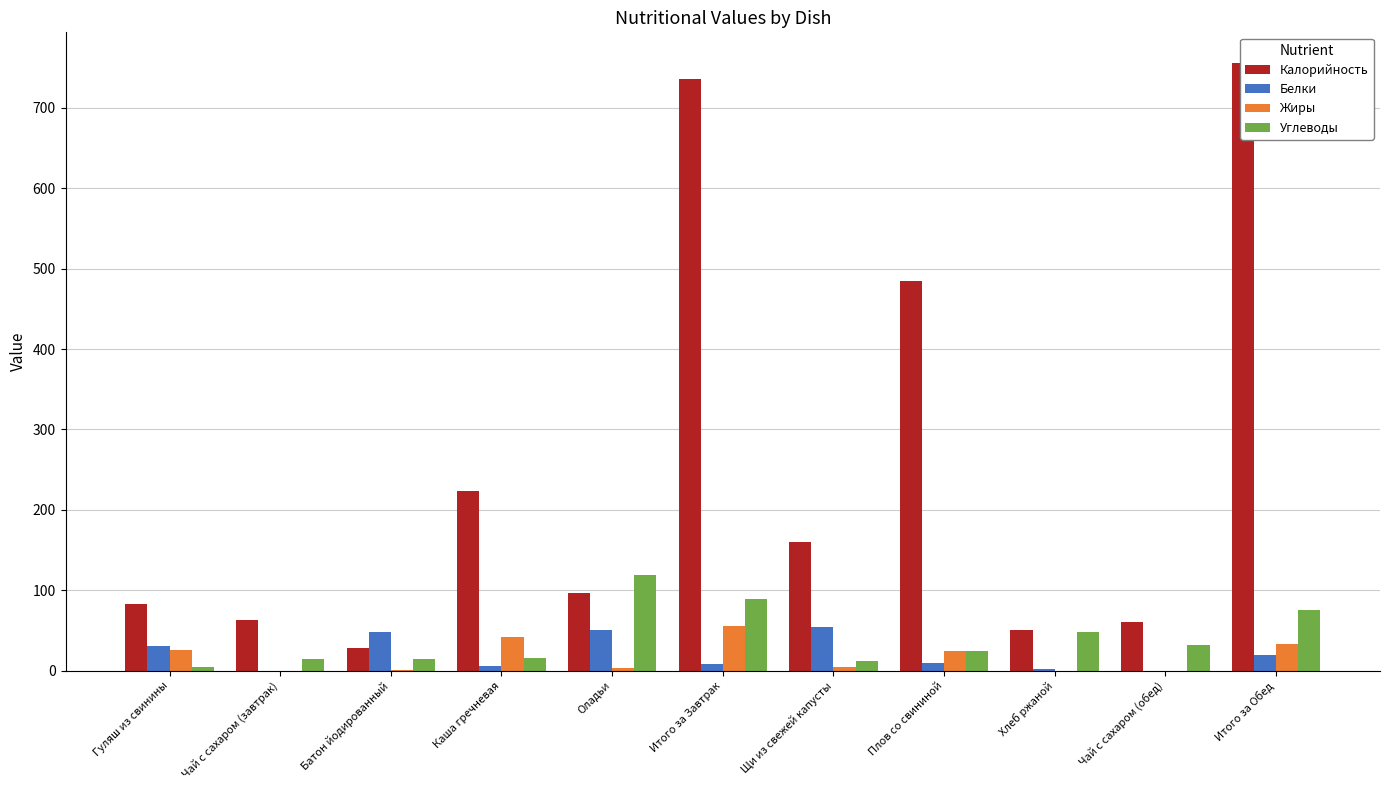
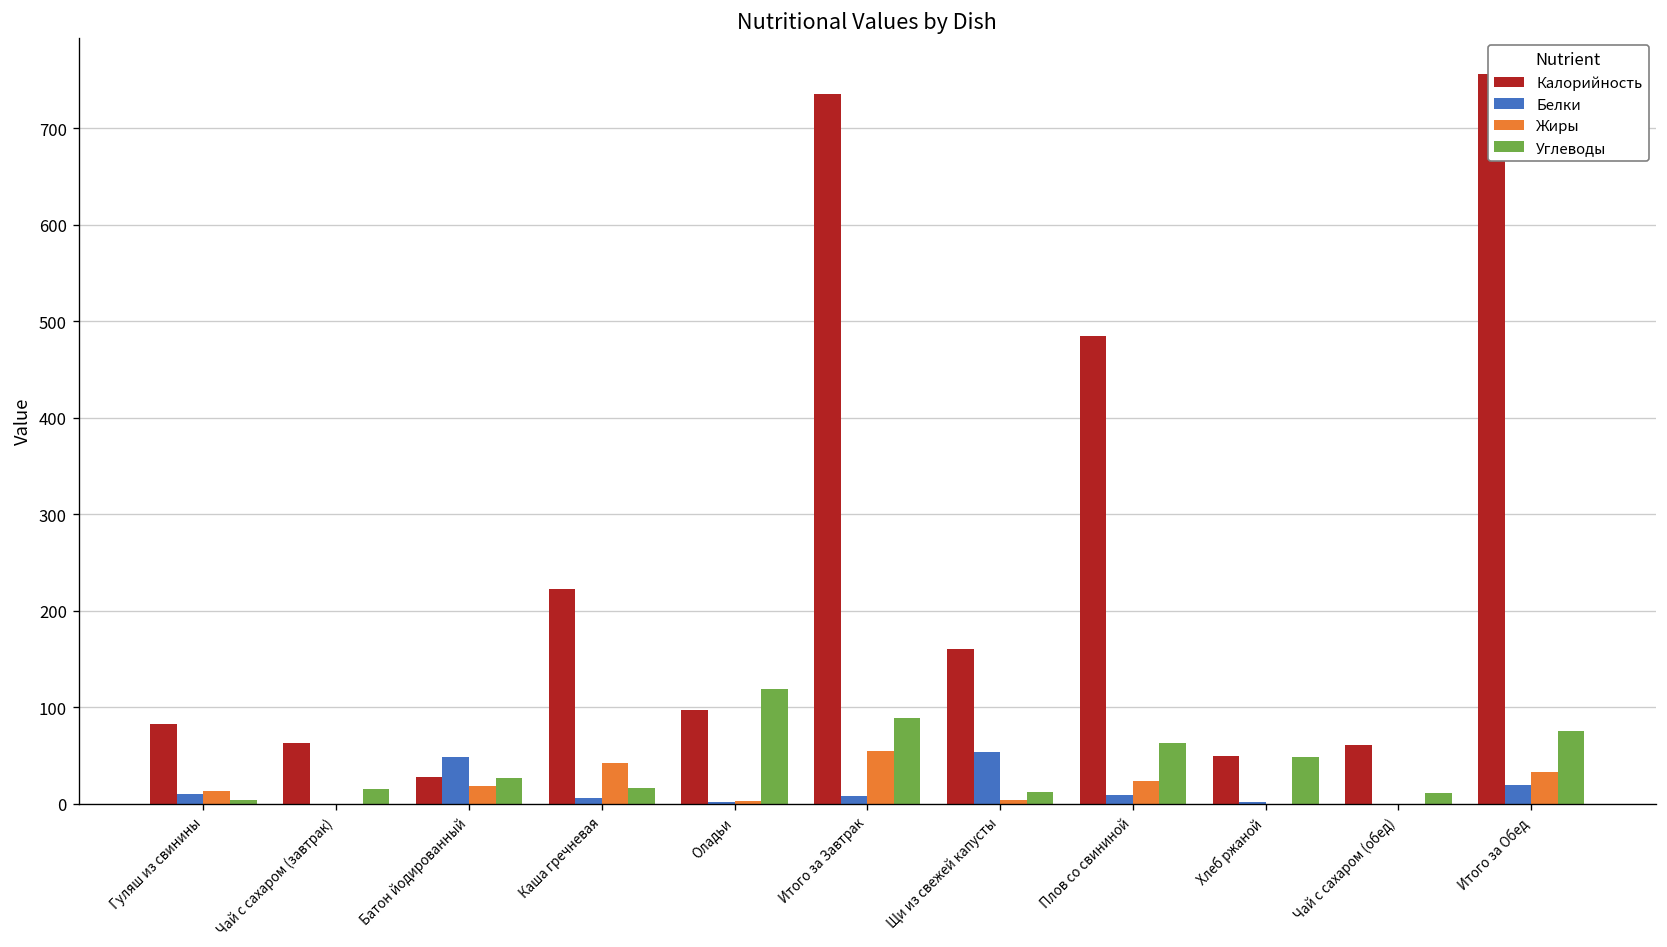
Белки, Гуляш из свинины: 30 -> 10
Жиры, Гуляш из свинины: 30 -> 10
Жиры, Батон йодированный: 0 -> 20
Углеводы, Батон йодированный: 20 -> 30
Белки, Оладьи: 50 -> 0
Углеводы, Плов со свининой: 30 -> 60
Углеводы, Чай с сахаром (обед): 30 -> 10
